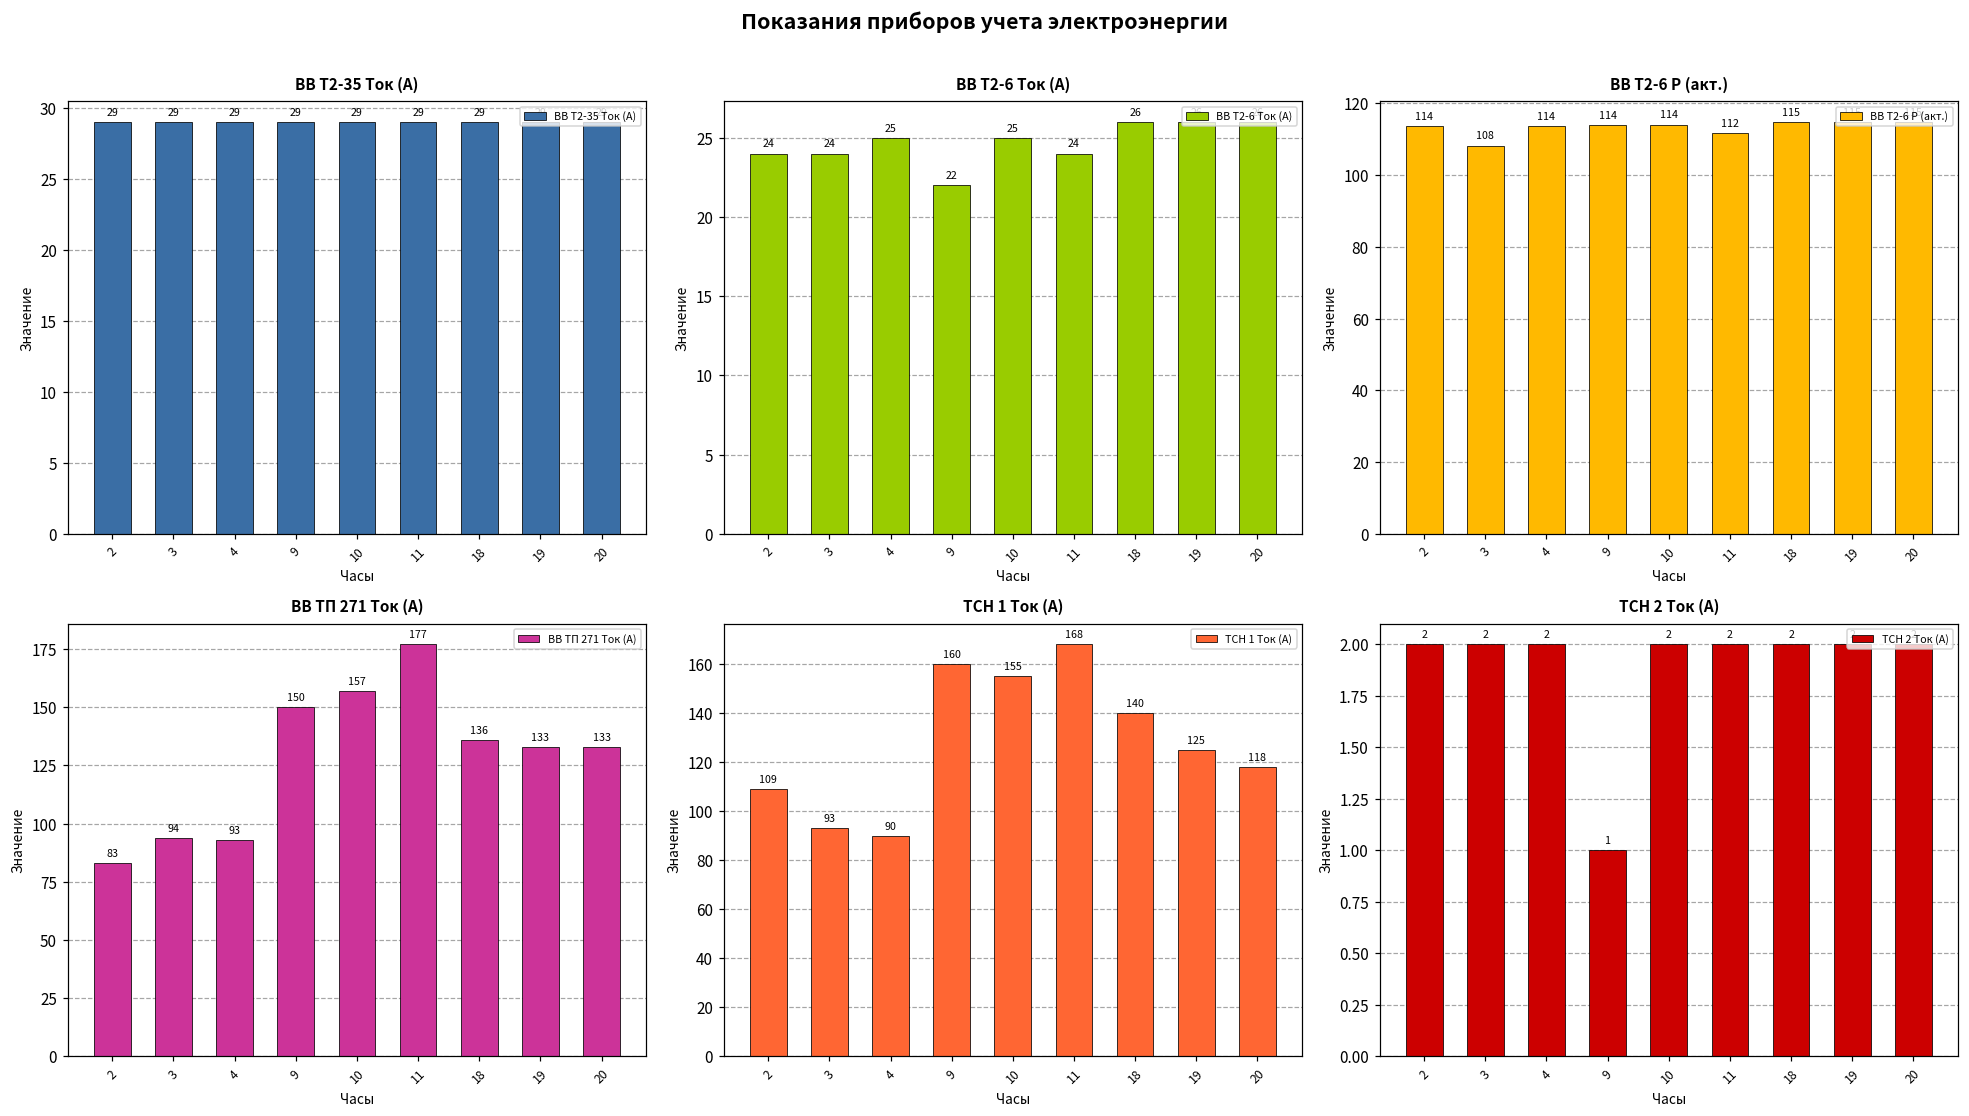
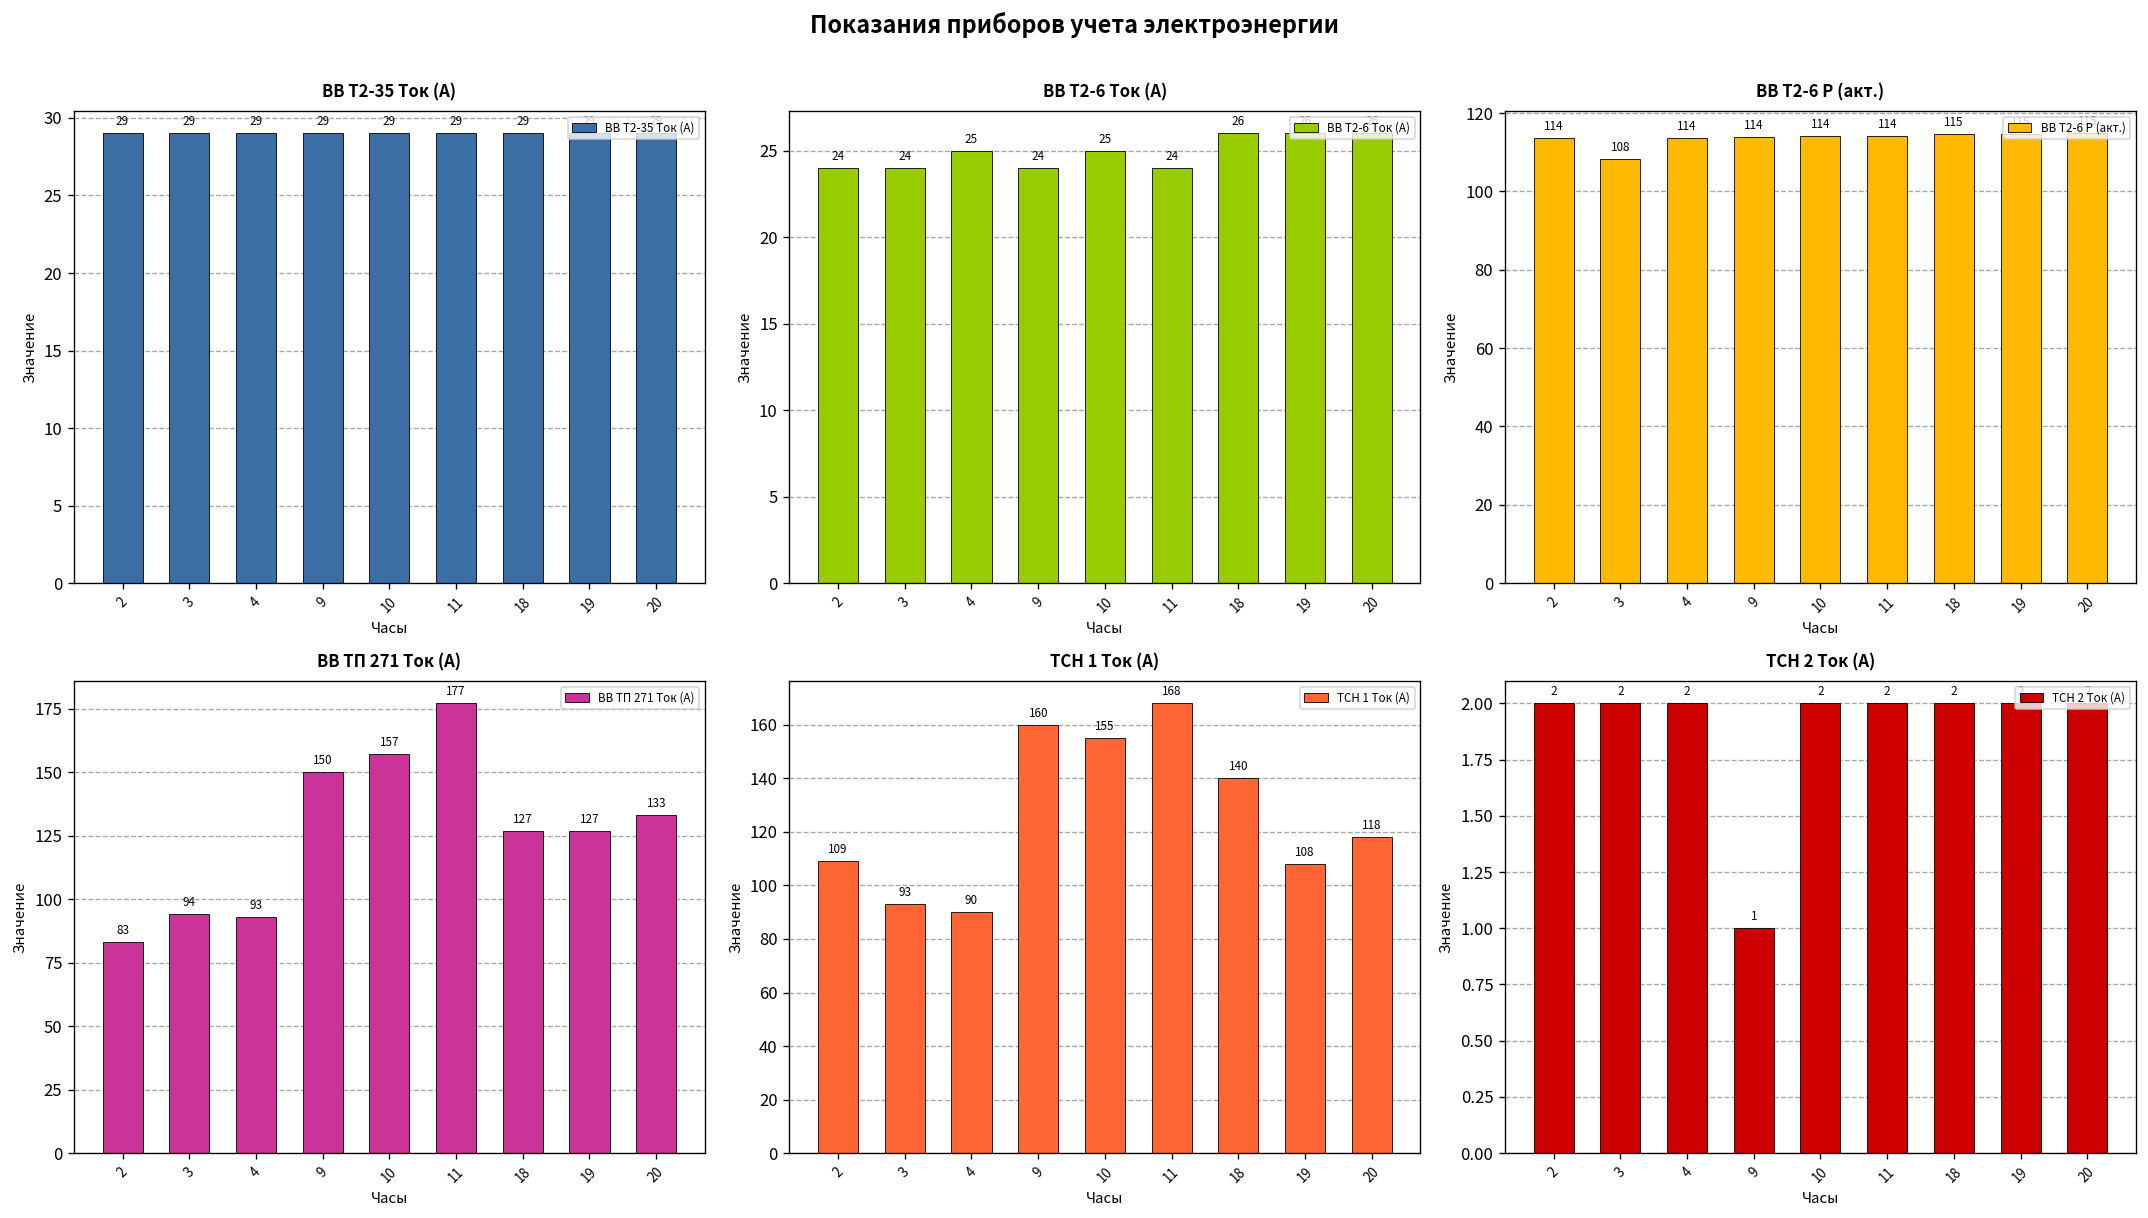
ВВ Т2-6 Ток (А), 9: 22 -> 24
ВВ Т2-6 Р (акт.), 11: 112 -> 114
ВВ ТП 271 Ток (А), 18: 136 -> 127
ВВ ТП 271 Ток (А), 19: 133 -> 127
ТСН 1 Ток (А), 19: 125 -> 108
